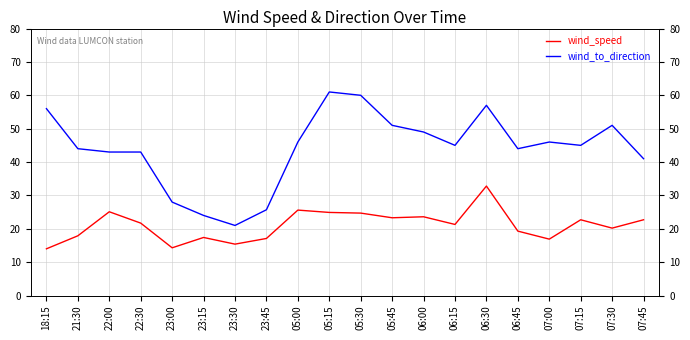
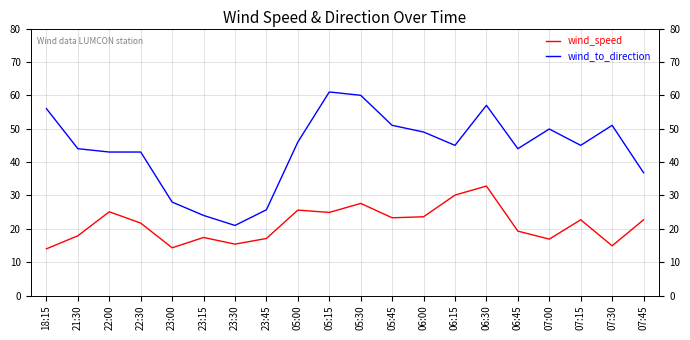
wind_speed, 05:30: 25 -> 28
wind_speed, 06:15: 21 -> 30
wind_to_direction, 07:00: 46 -> 50
wind_speed, 07:30: 20 -> 15
wind_to_direction, 07:45: 41 -> 37
